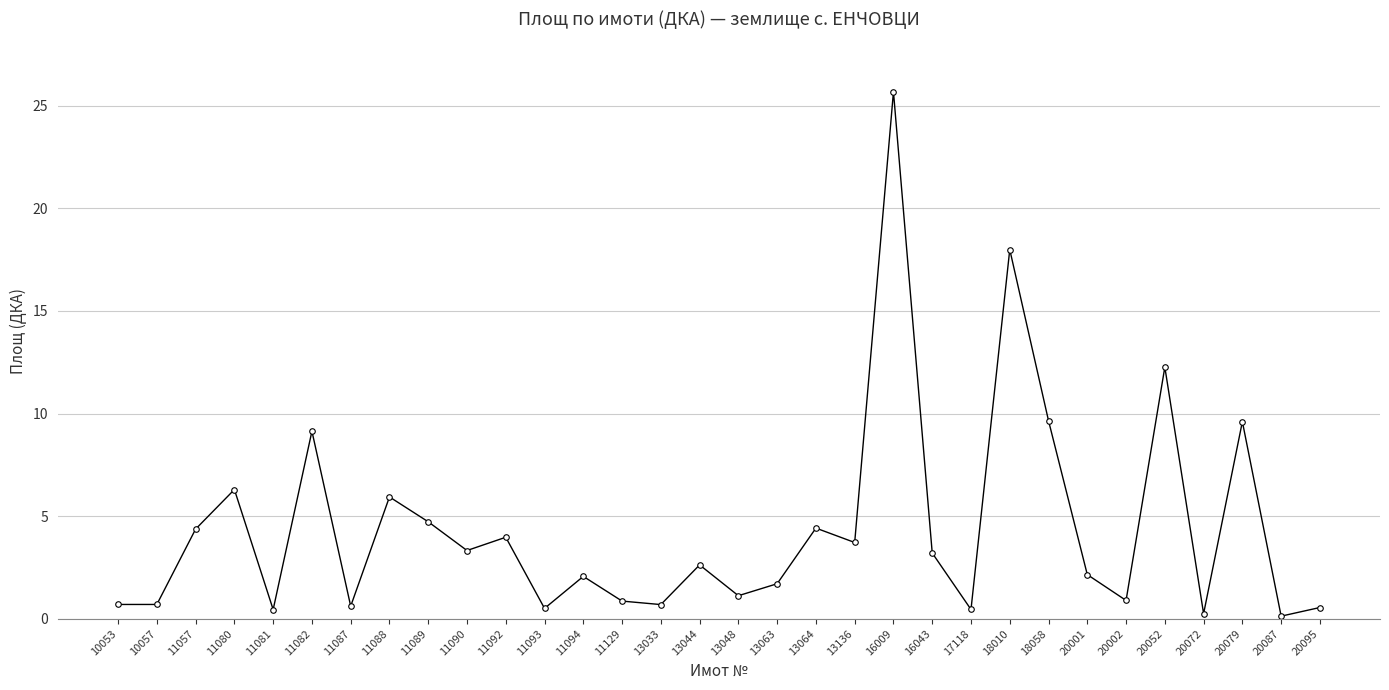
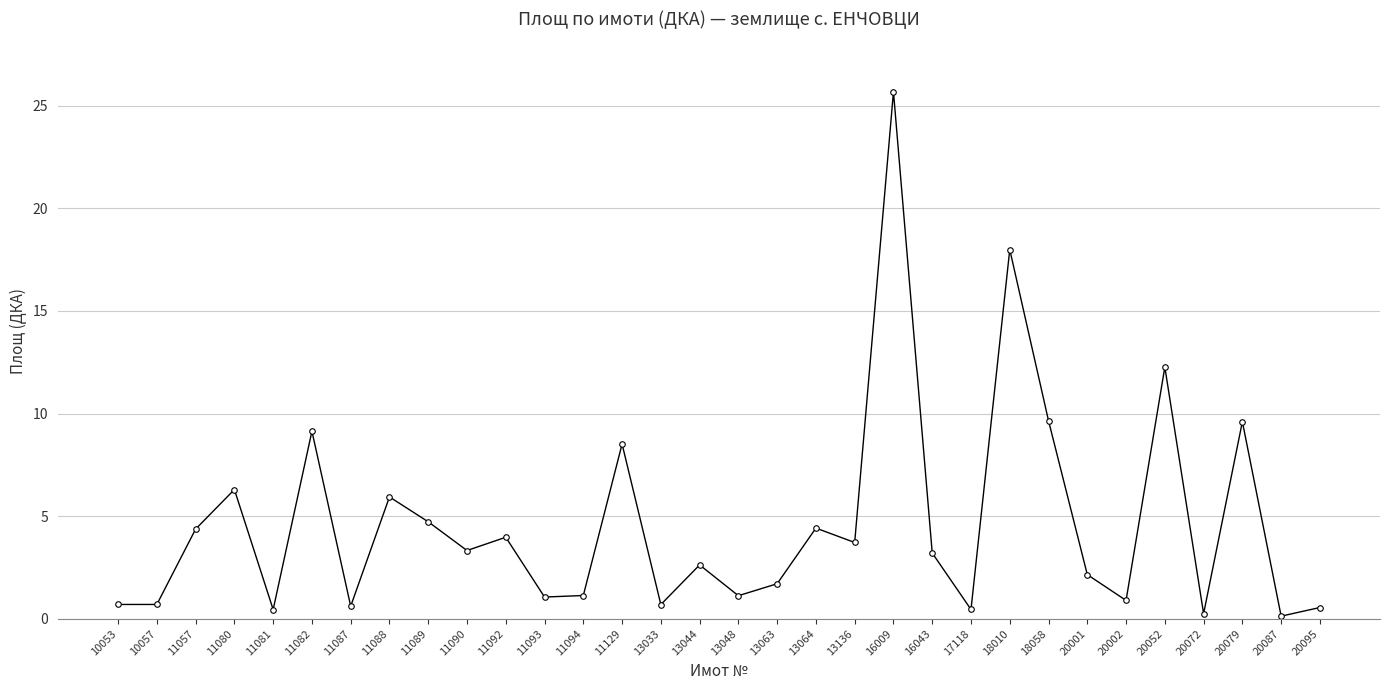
11093: 0.5 -> 1.1
11094: 2.1 -> 1.1
11129: 0.9 -> 8.5
